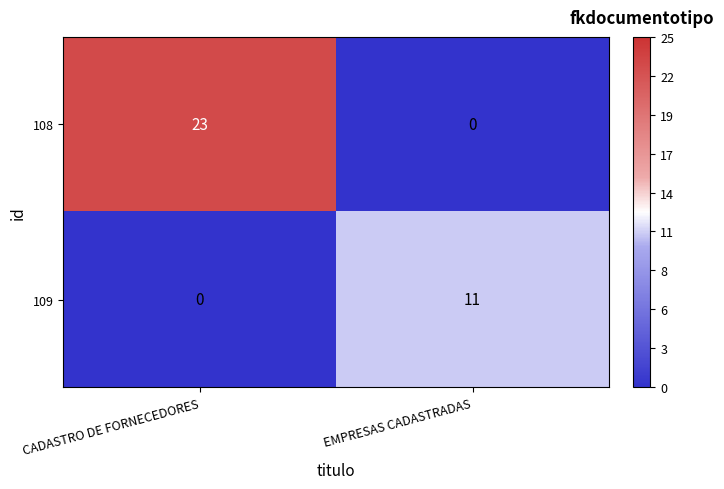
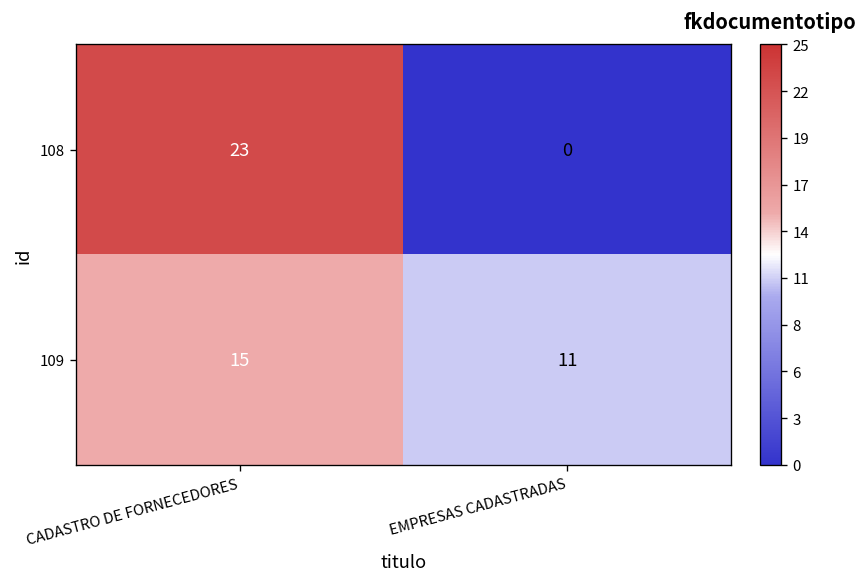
109, CADASTRO DE FORNECEDORES: 0 -> 15
